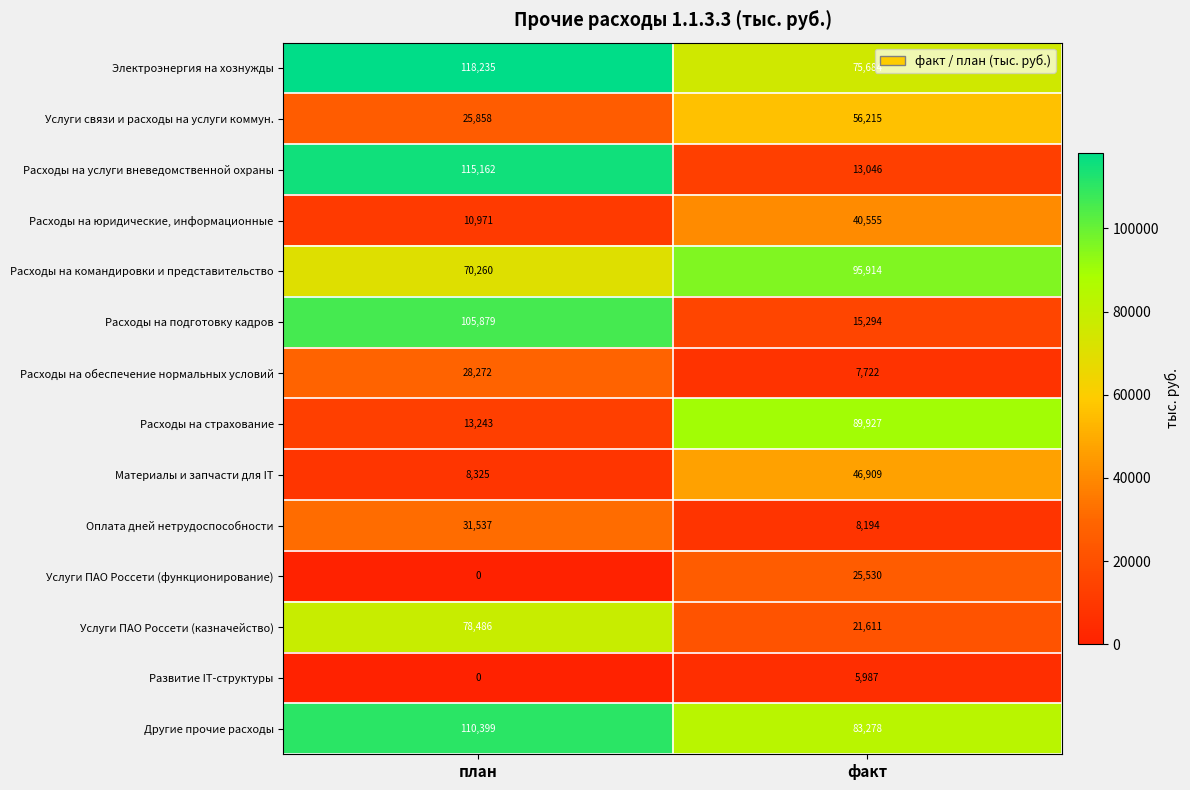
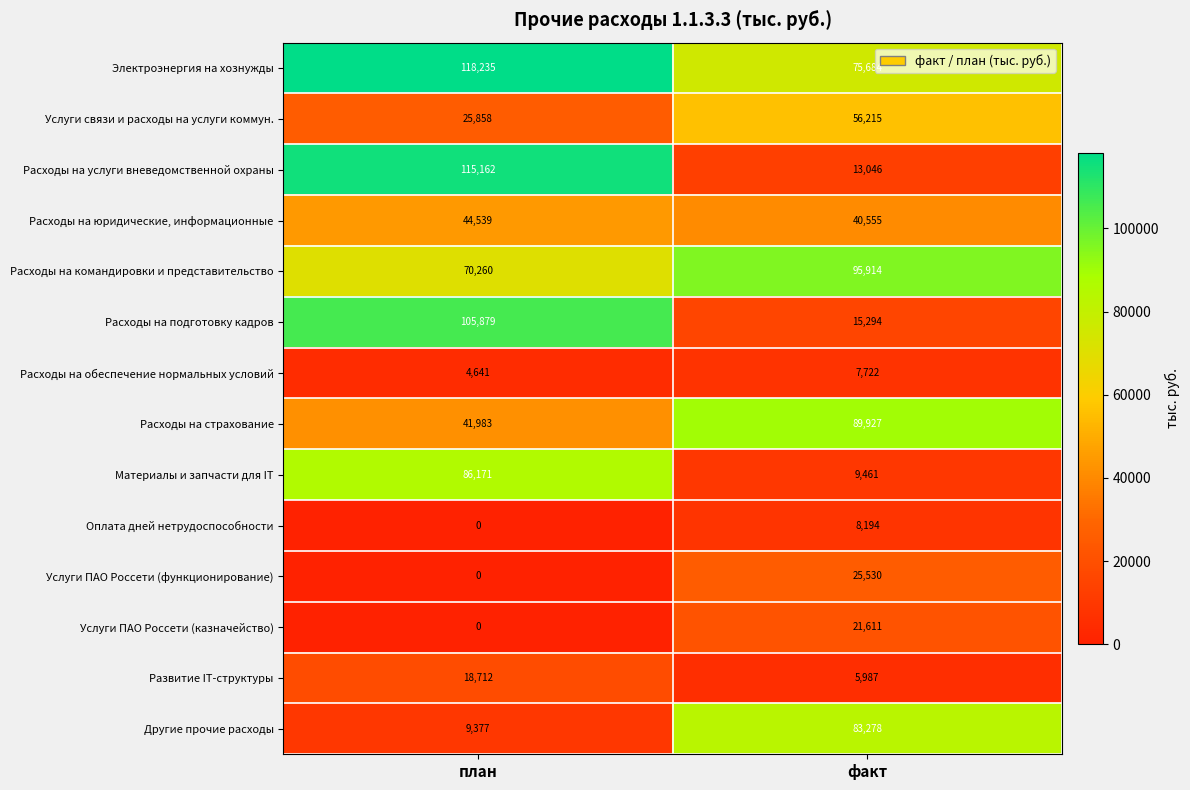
Расходы на юридические, информационные, план: 10,971 -> 44,539
Расходы на обеспечение нормальных условий, план: 28,272 -> 4,641
Расходы на страхование, план: 13,243 -> 41,983
Материалы и запчасти для IT, план: 8,325 -> 86,171
Материалы и запчасти для IT, факт: 46,909 -> 9,461
Оплата дней нетрудоспособности, план: 31,537 -> 0
Услуги ПАО Россети (казначейство), план: 78,486 -> 0
Развитие IT-структуры, план: 0 -> 18,712
Другие прочие расходы, план: 110,399 -> 9,377
